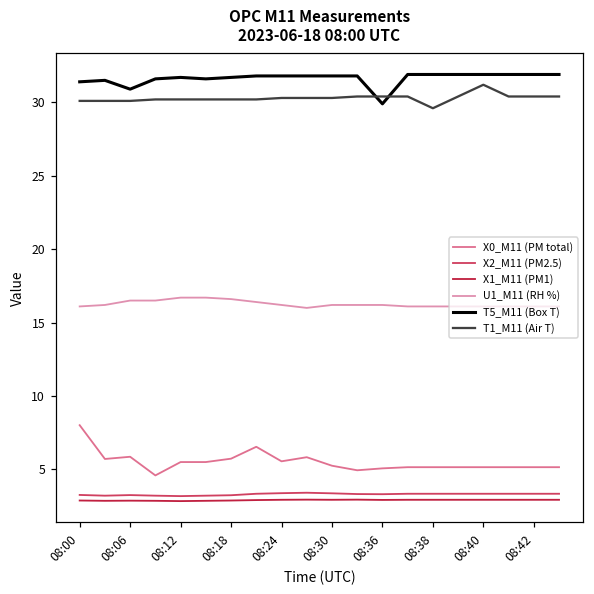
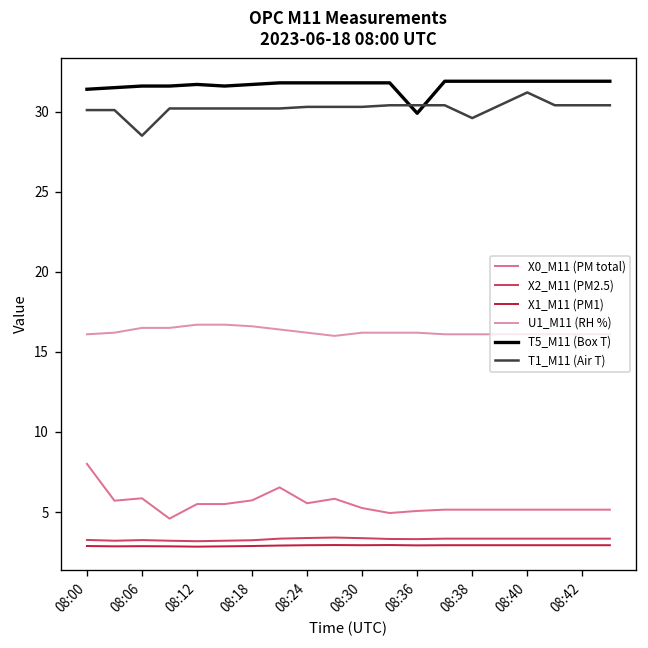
T5_M11 (Box T), 08:06: 30.9 -> 31.6
T1_M11 (Air T), 08:06: 30.1 -> 28.5
